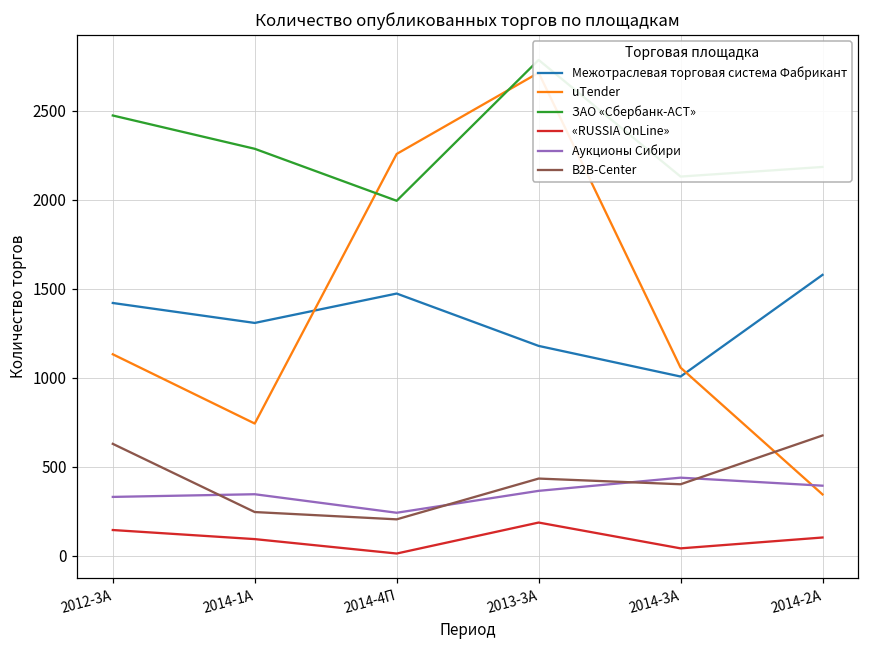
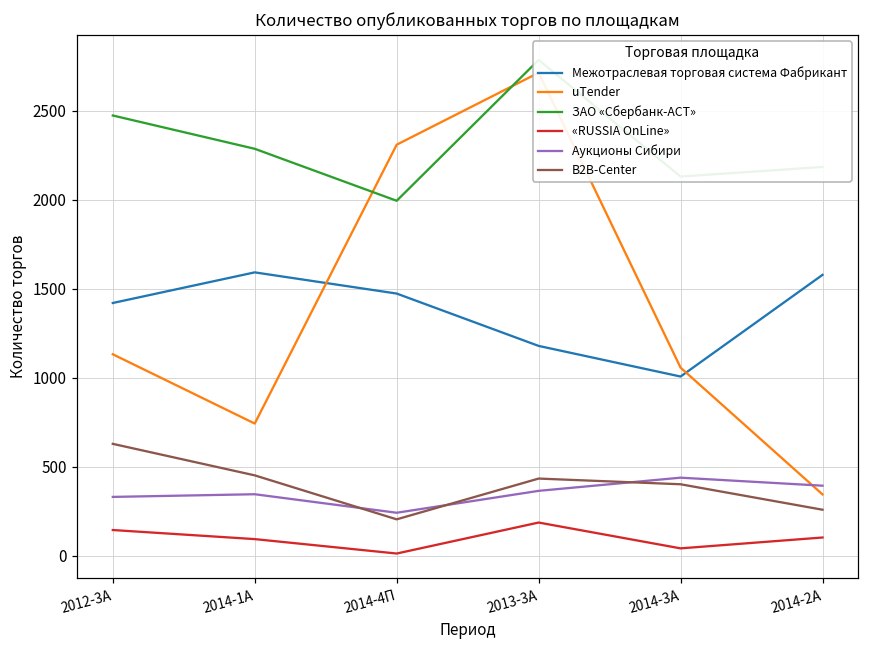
Межотраслевая торговая система Фабрикант, 2014-1А: 1310 -> 1590
B2B-Center, 2014-1А: 250 -> 450
uTender, 2014-4П: 2260 -> 2310
B2B-Center, 2014-2А: 680 -> 260
